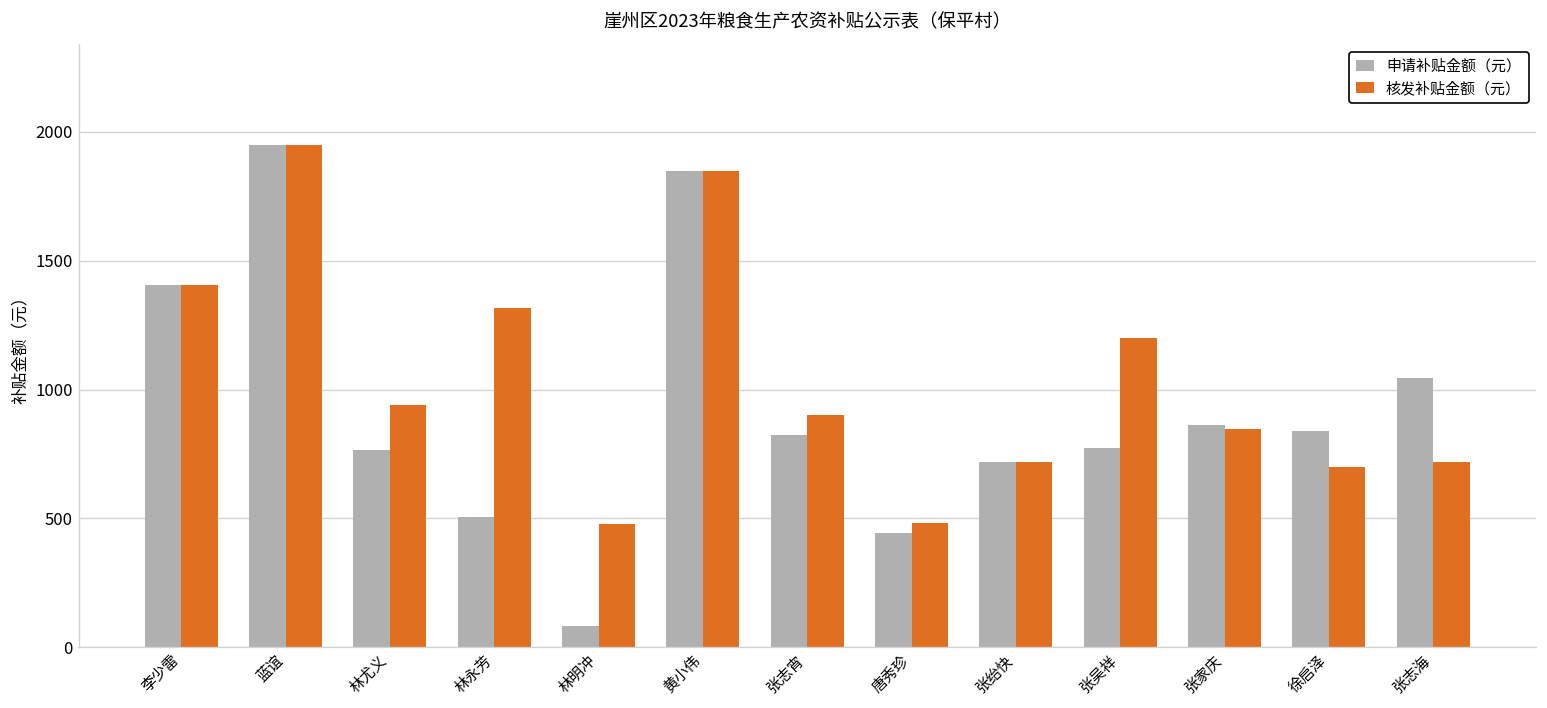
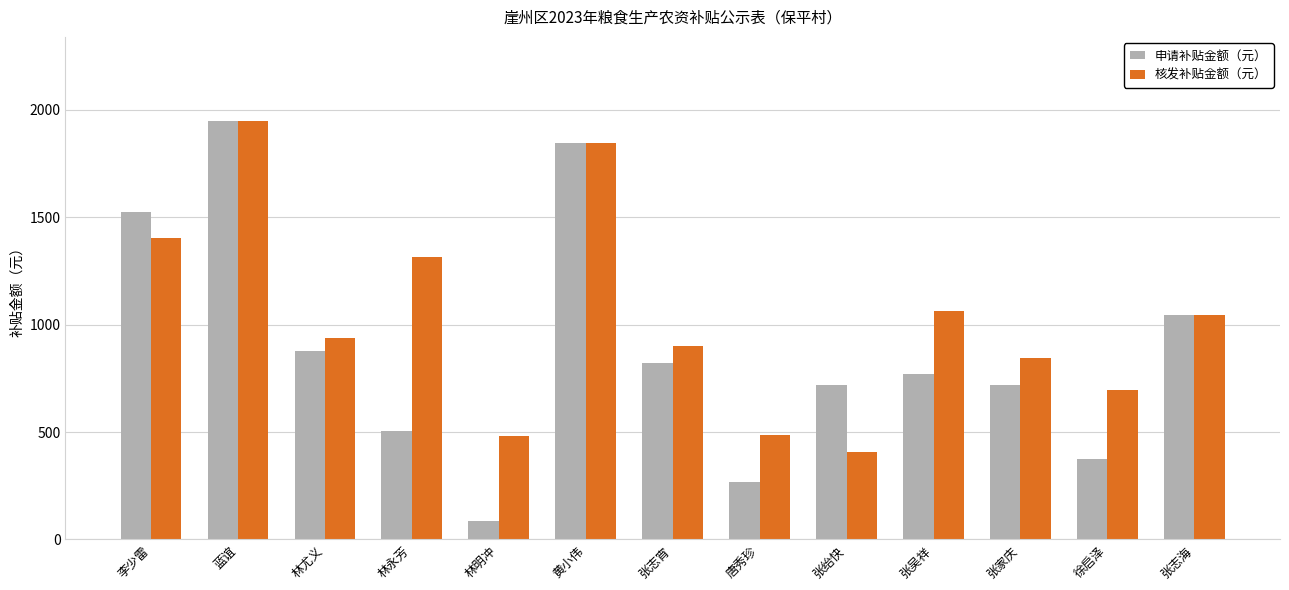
申请补贴金额（元）, 李少雷: 1400 -> 1520
申请补贴金额（元）, 林尤义: 770 -> 880
申请补贴金额（元）, 唐秀珍: 440 -> 270
核发补贴金额（元）, 张绐快: 720 -> 410
核发补贴金额（元）, 张吴祥: 1200 -> 1060
申请补贴金额（元）, 张家庆: 860 -> 720
申请补贴金额（元）, 徐启泽: 840 -> 380
核发补贴金额（元）, 张志海: 720 -> 1040
